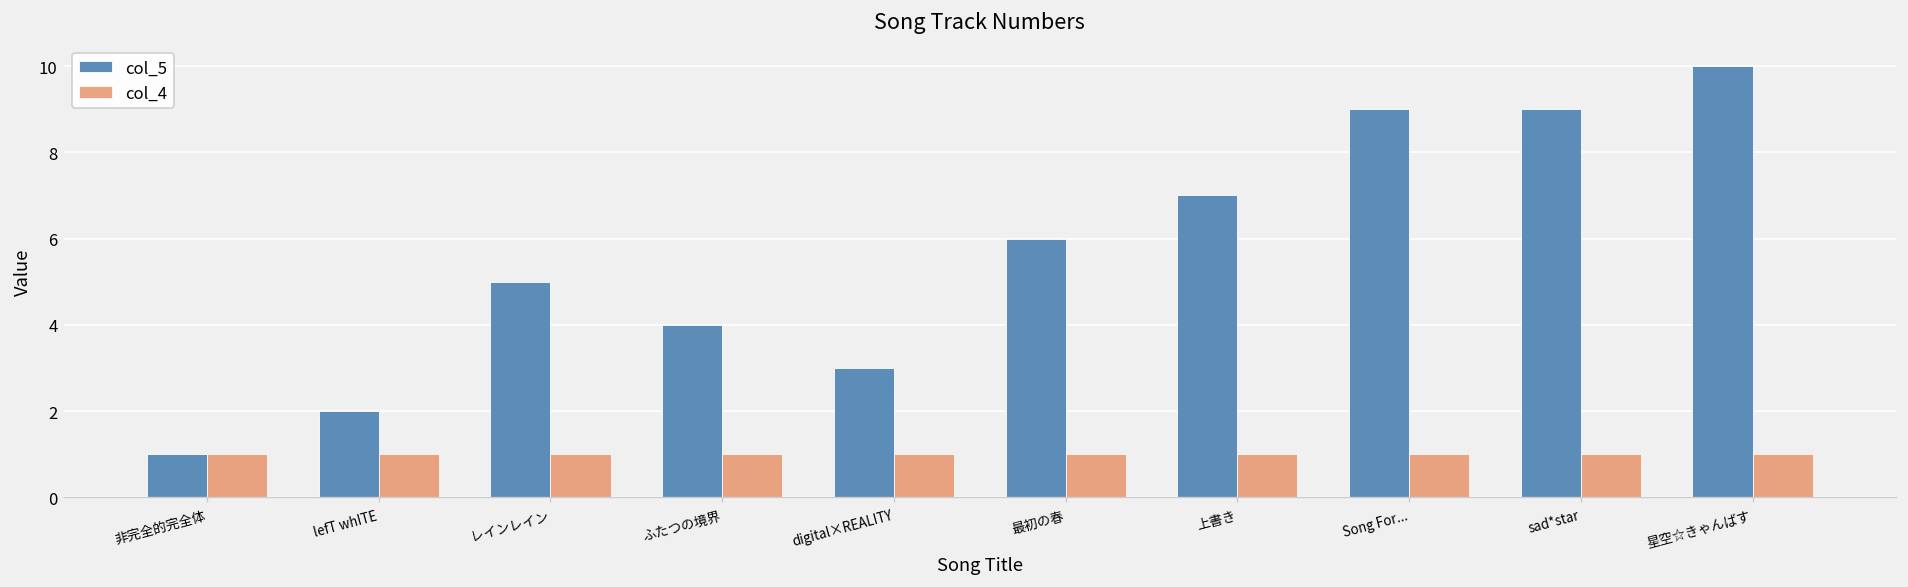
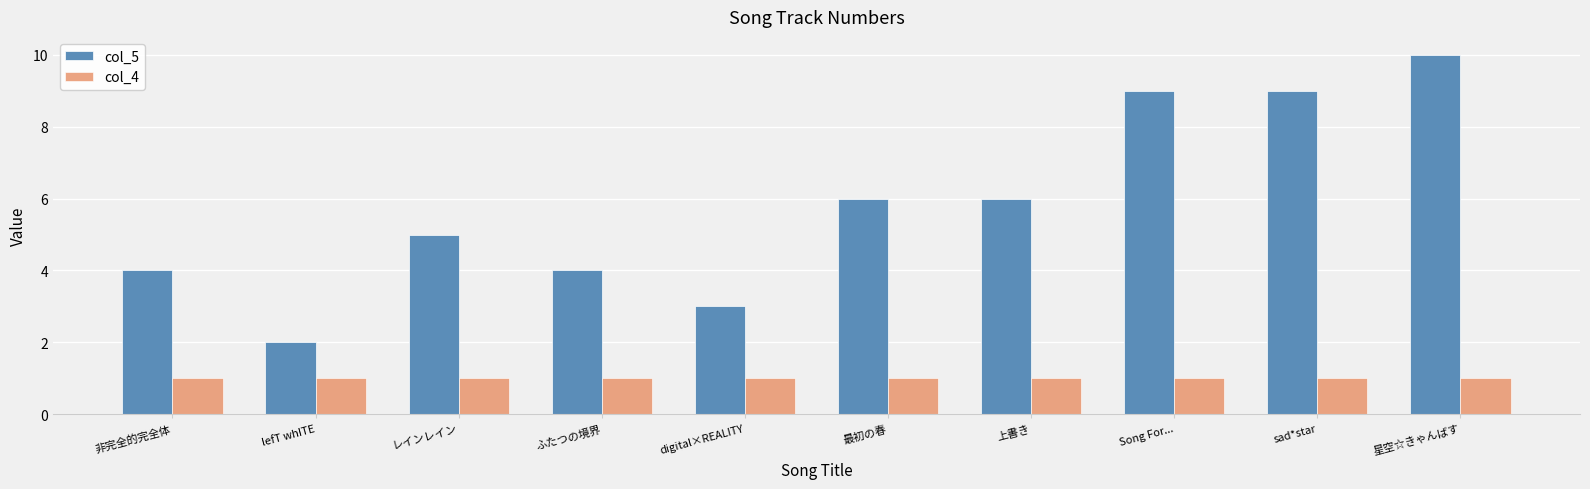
col_5, 非完全的完全体: 1 -> 4
col_5, 上書き: 7 -> 6
